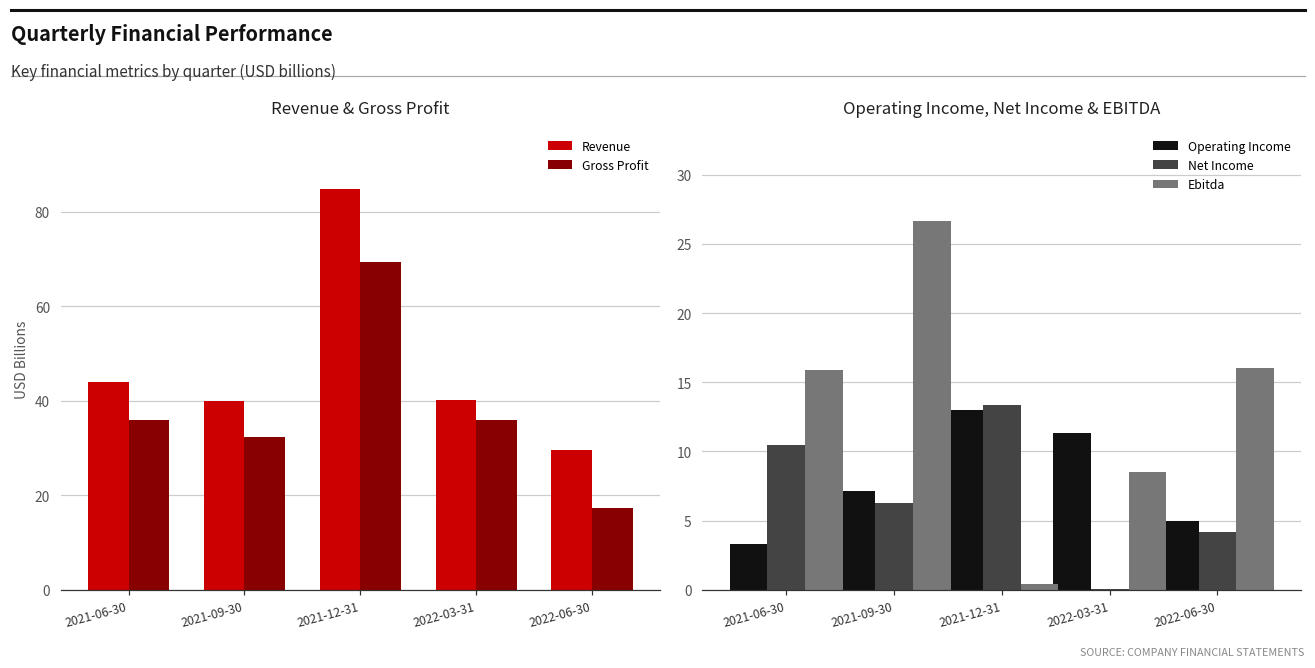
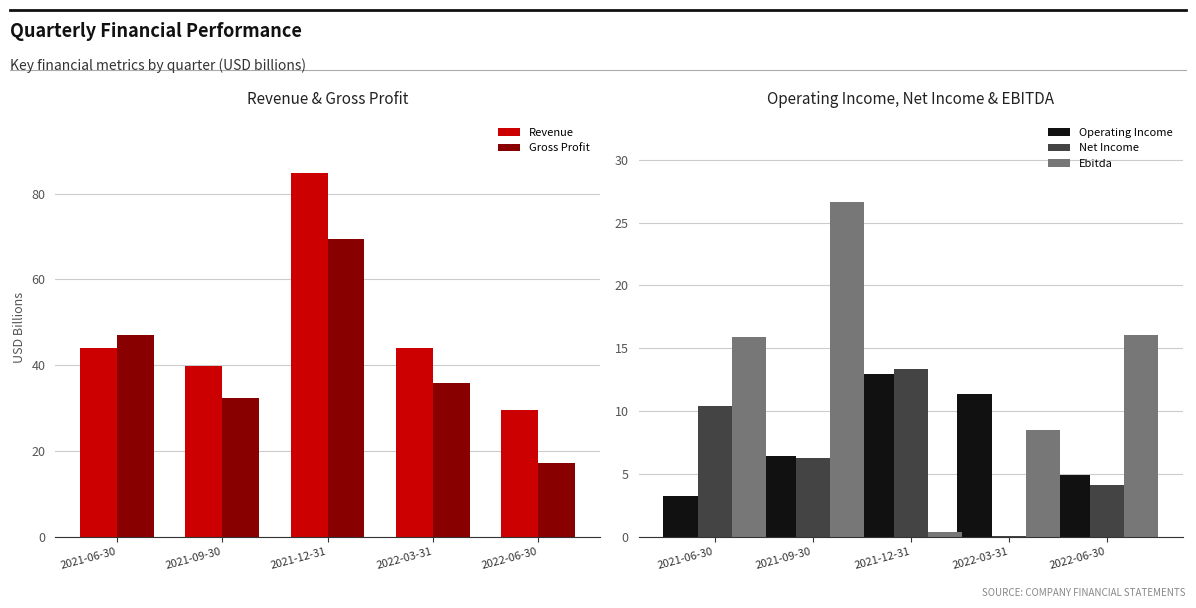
Revenue & Gross Profit, Gross Profit, 2021-06-30: 36 -> 47
Revenue & Gross Profit, Revenue, 2022-03-31: 40 -> 44
Operating Income, Net Income & EBITDA, Operating Income, 2021-09-30: 7.1 -> 6.5
